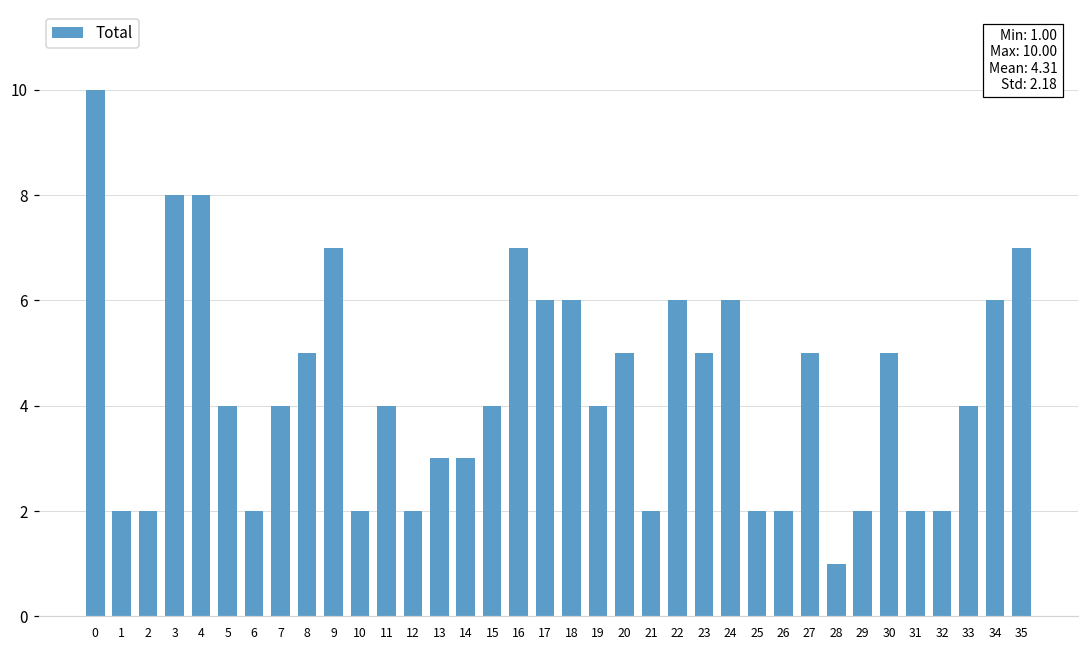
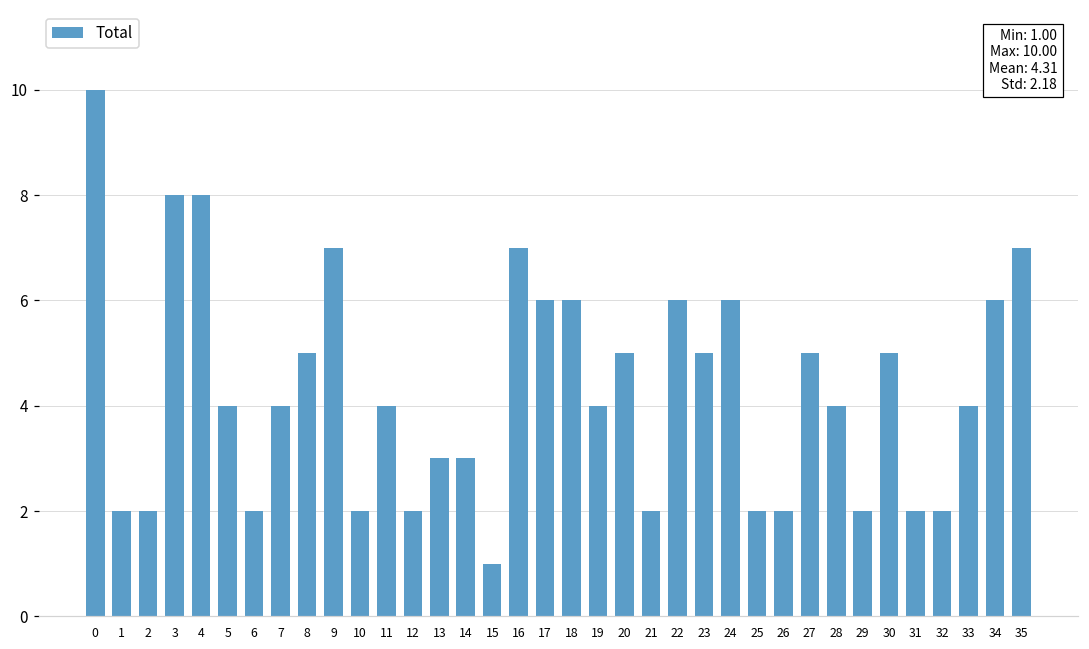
15: 4 -> 1
28: 1 -> 4
